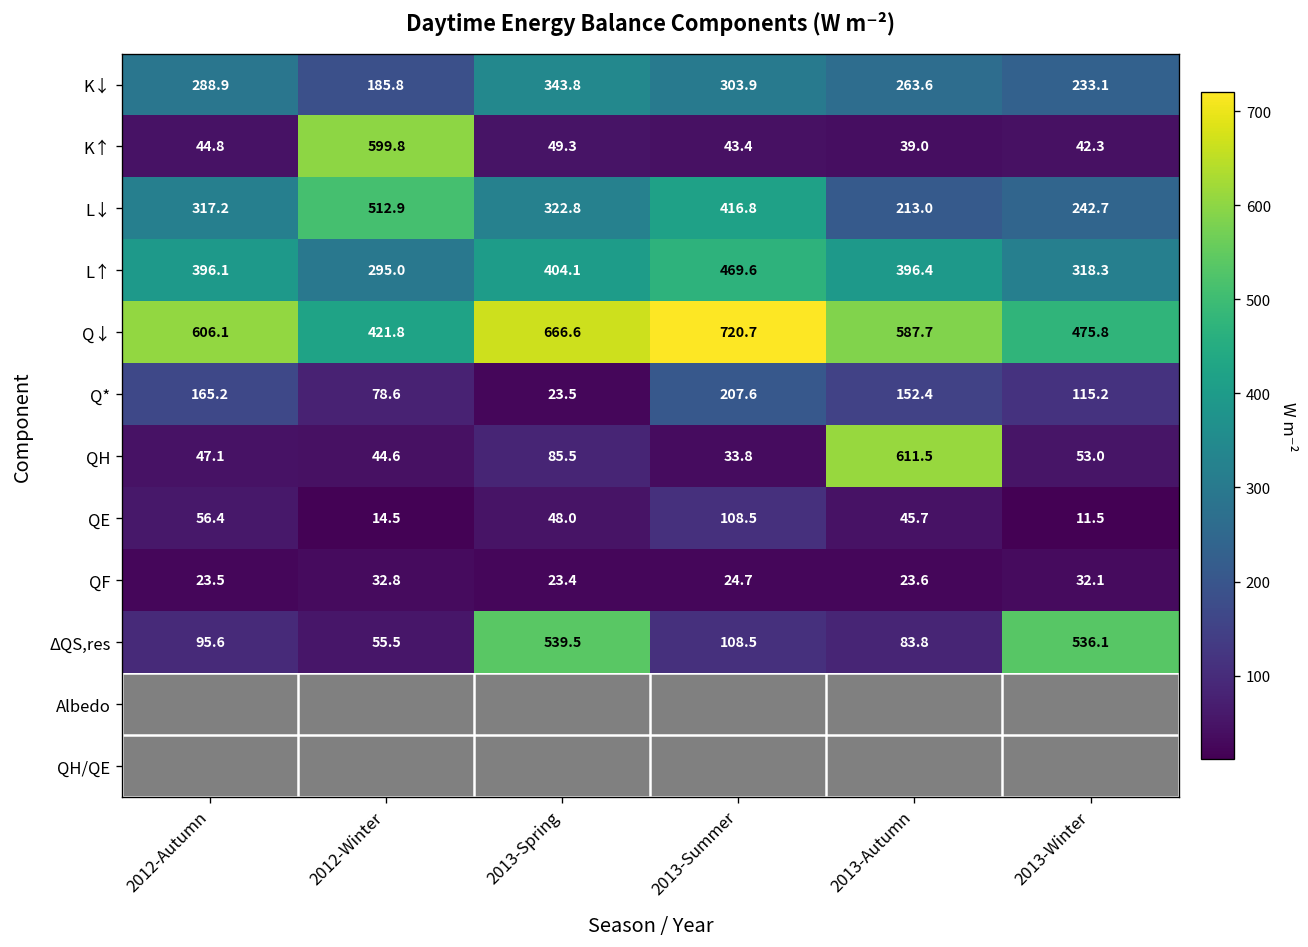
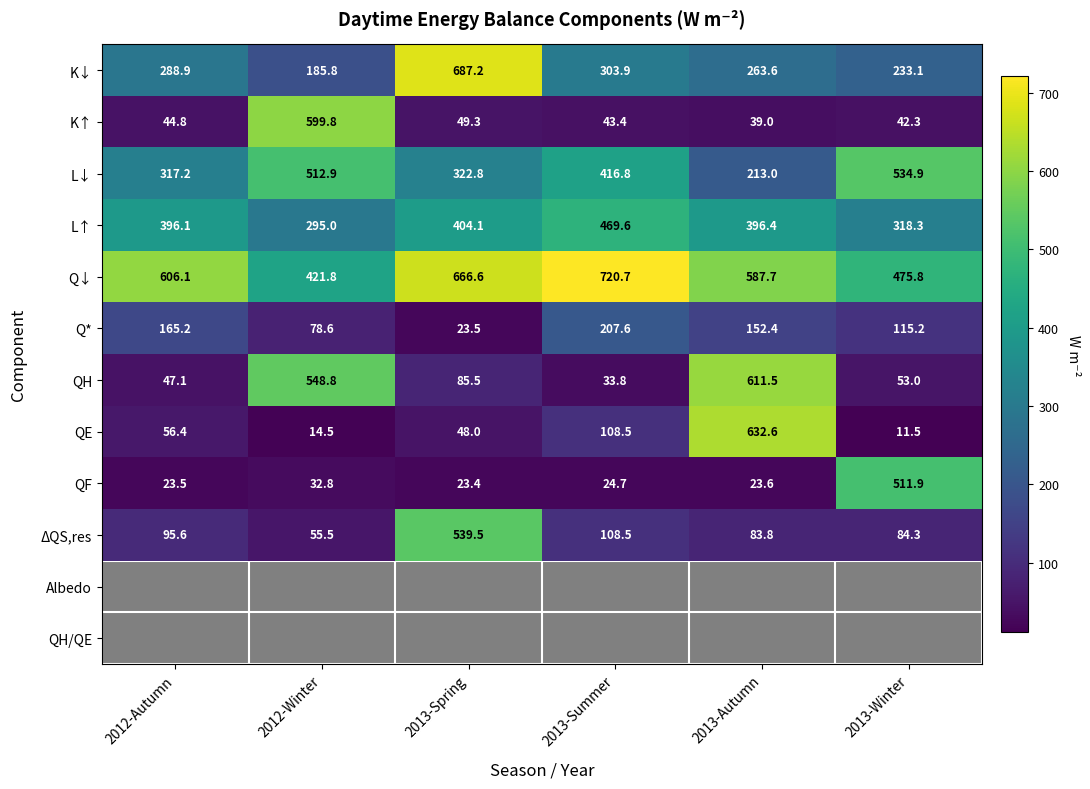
K↓, 2013-Spring: 343.8 -> 687.2
L↓, 2013-Winter: 242.7 -> 534.9
QH, 2012-Winter: 44.6 -> 548.8
QE, 2013-Autumn: 45.7 -> 632.6
QF, 2013-Winter: 32.1 -> 511.9
ΔQS,res, 2013-Winter: 536.1 -> 84.3
